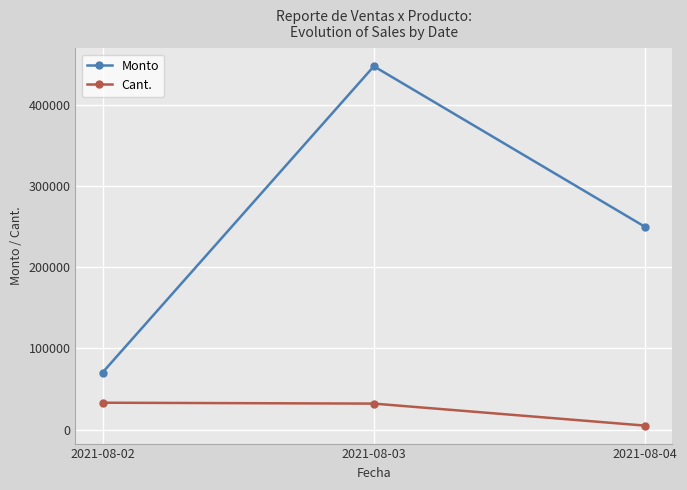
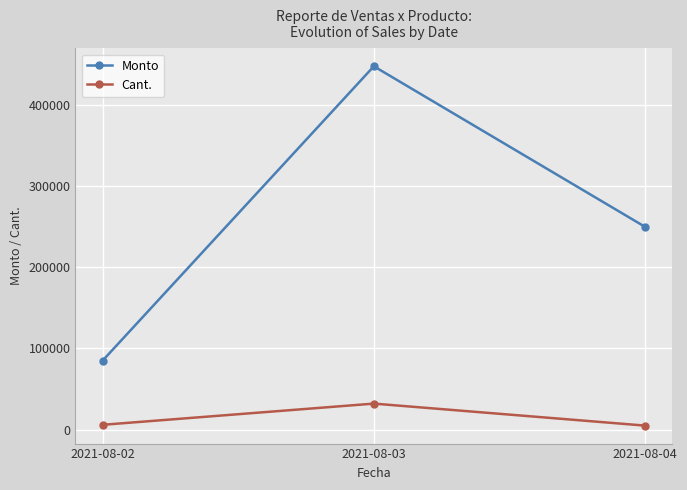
Monto, 2021-08-02: 70000 -> 80000
Cant., 2021-08-02: 30000 -> 10000
